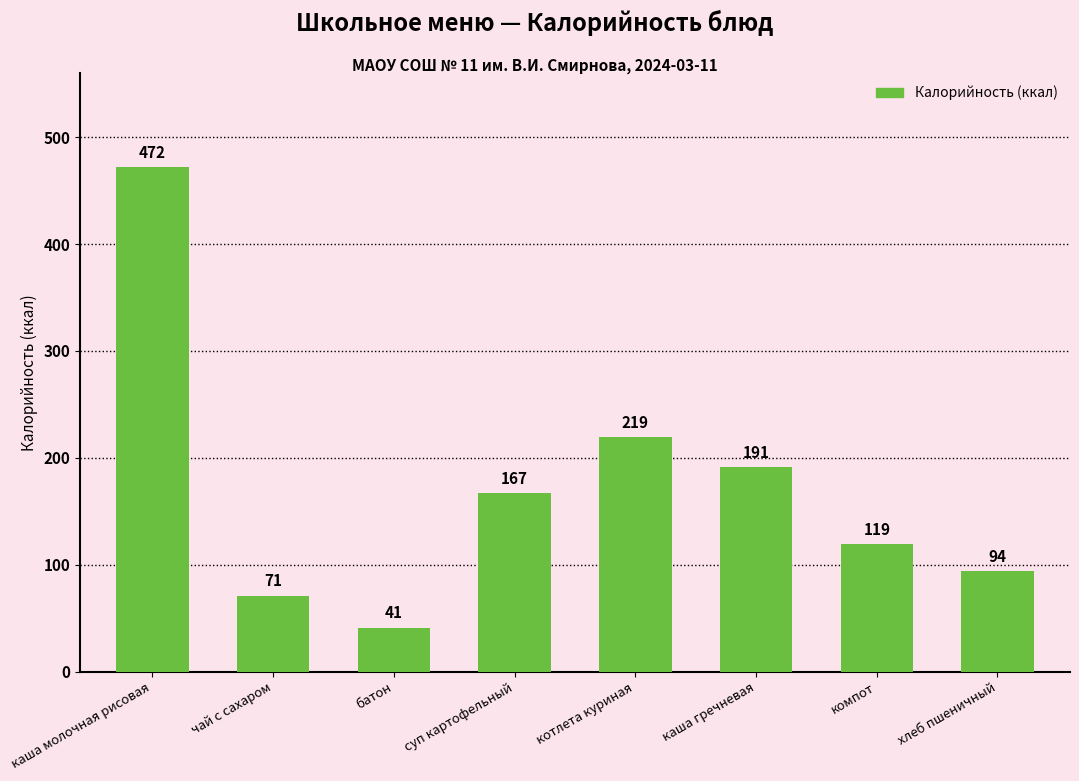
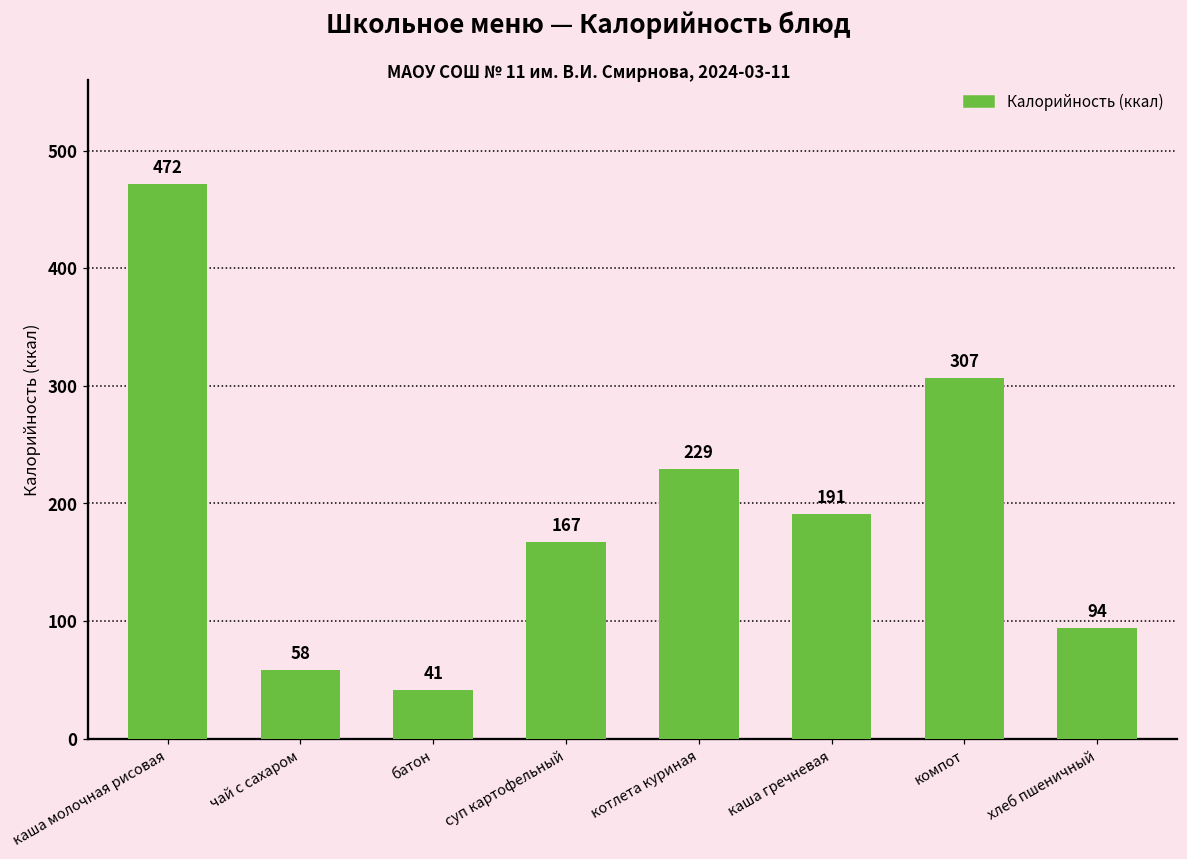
чай с сахаром: 71 -> 58
котлета куриная: 219 -> 229
компот: 119 -> 307
